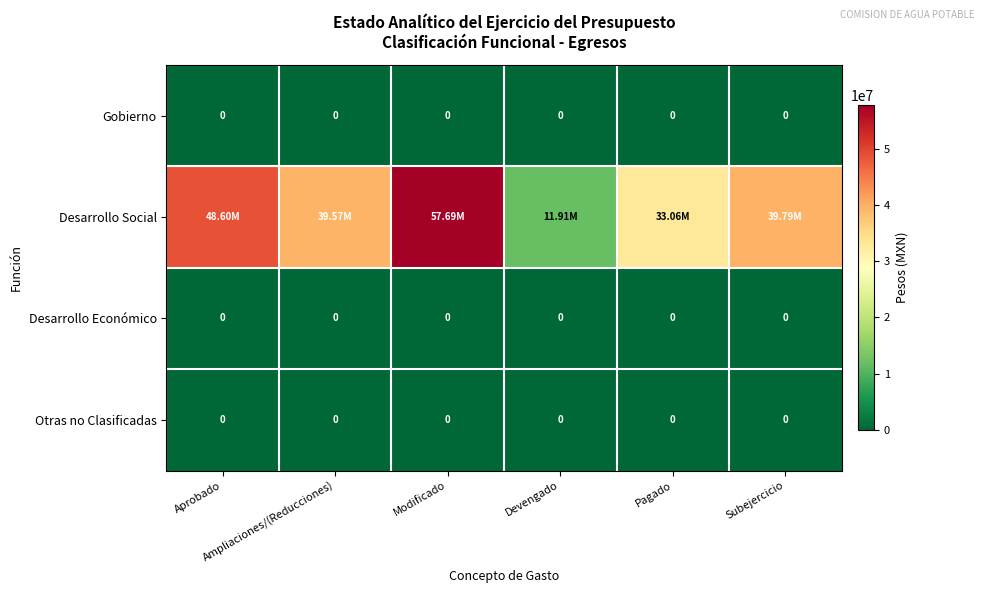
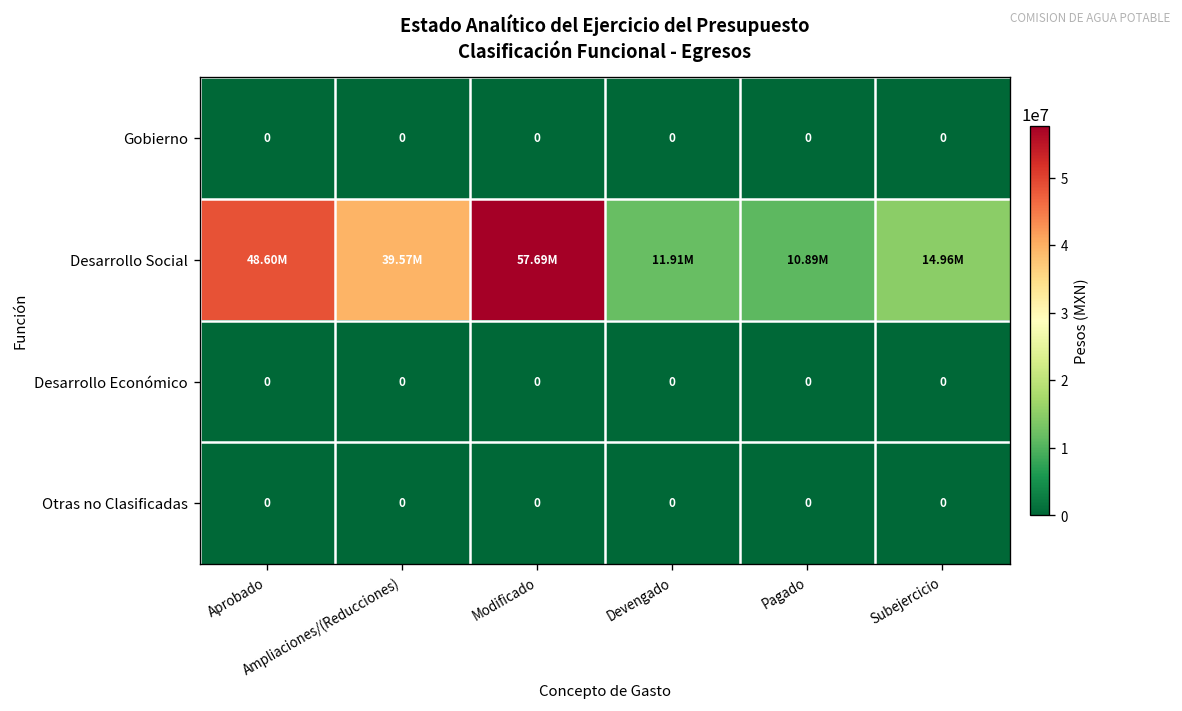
Desarrollo Social, Pagado: 33.06M -> 10.89M
Desarrollo Social, Subejercicio: 39.79M -> 14.96M
